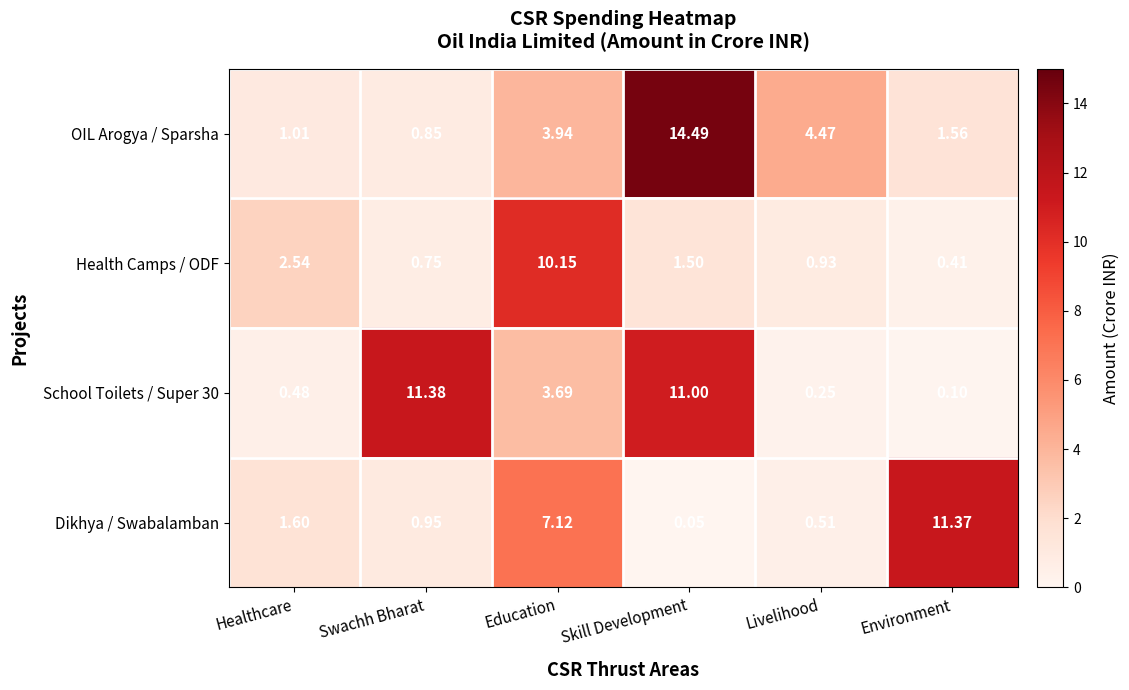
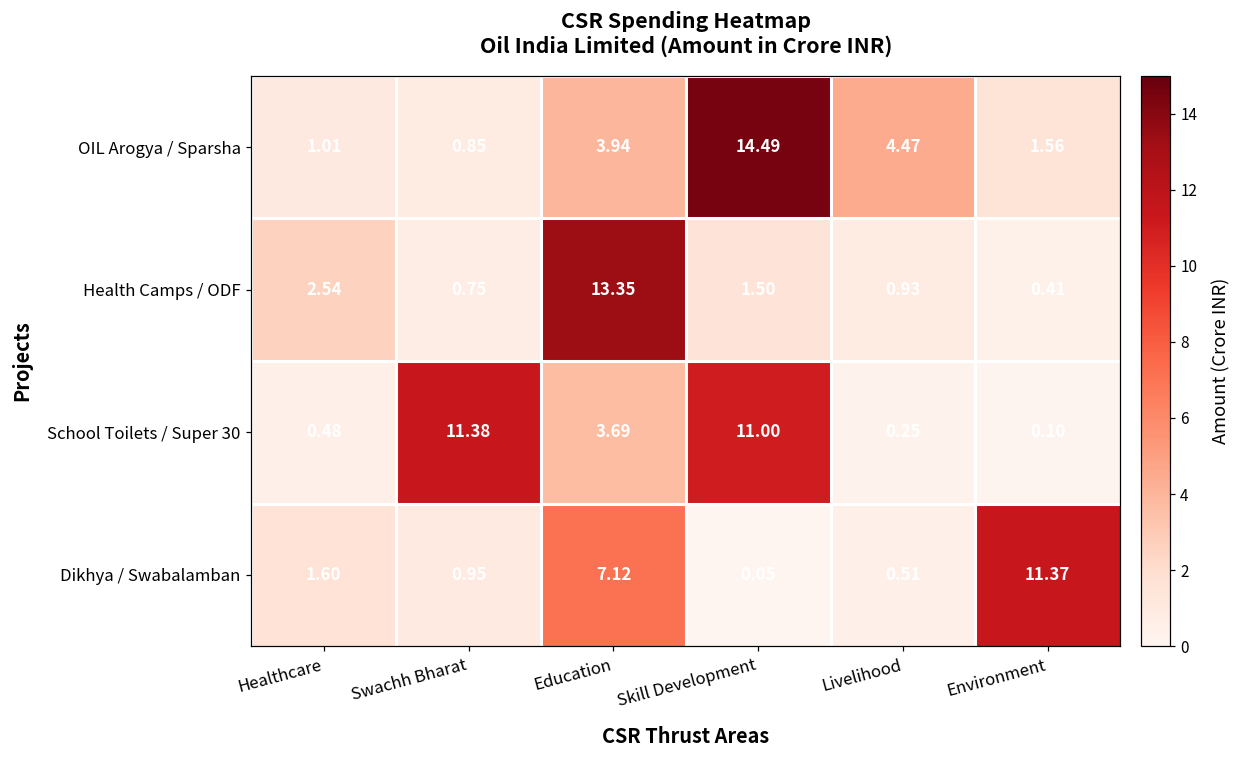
Health Camps / ODF, Education: 10.15 -> 13.35
